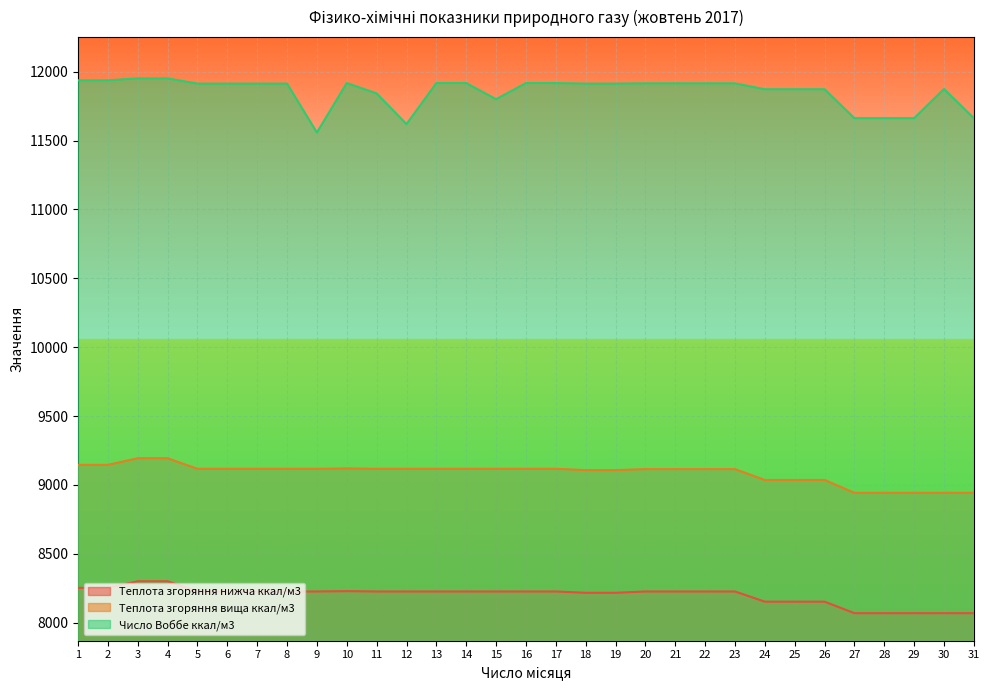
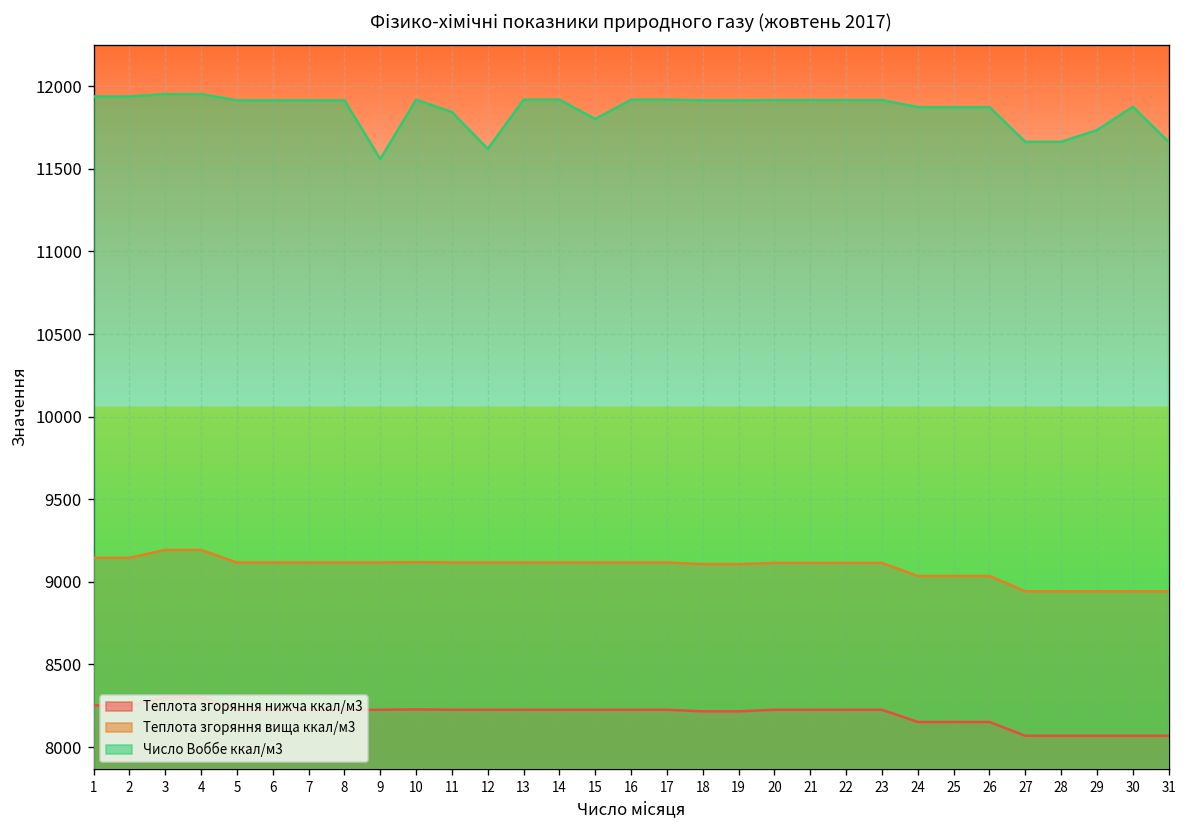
Число Воббе ккал/м3, 29: 11660 -> 11730
